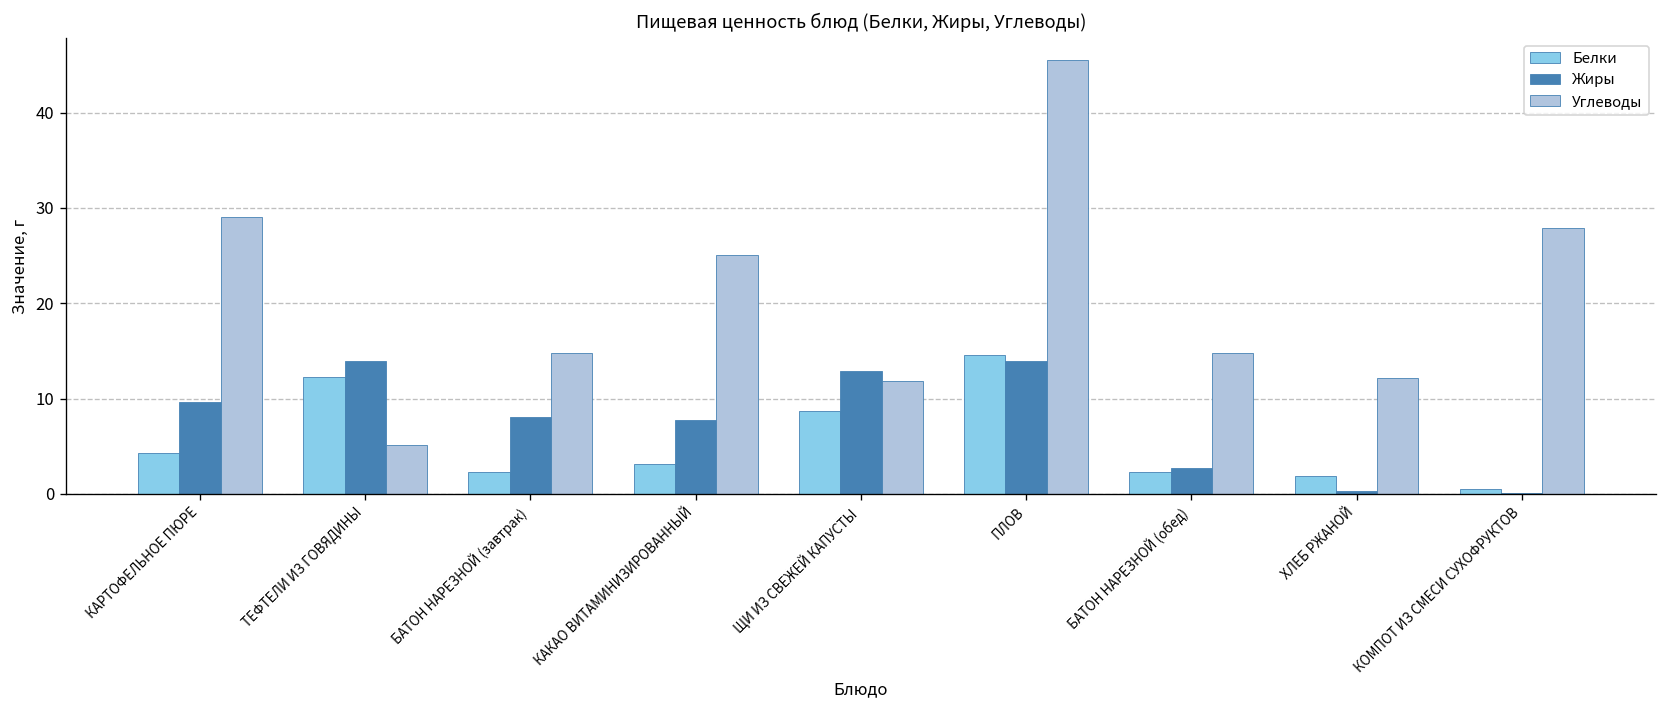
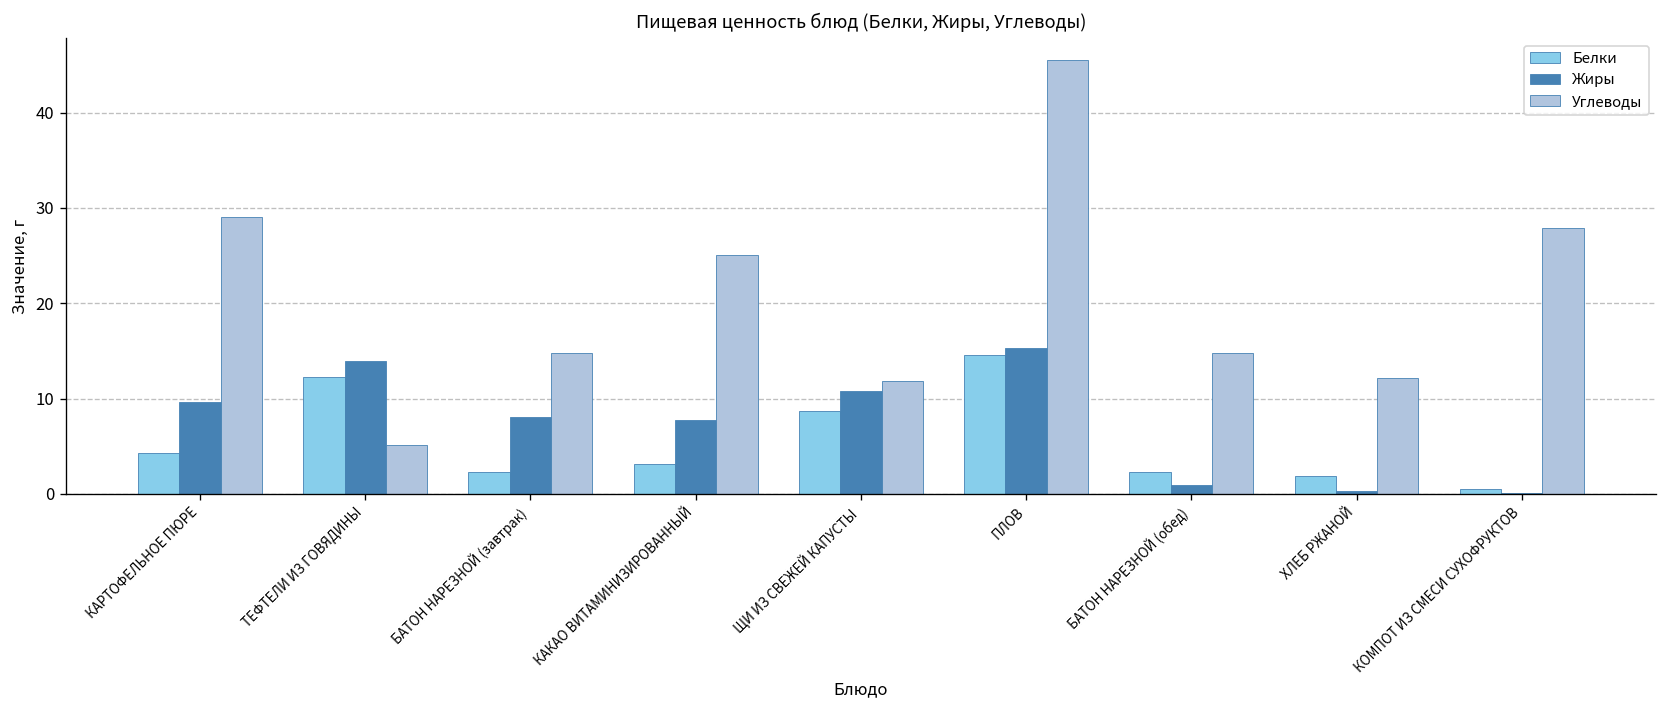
Жиры, ЩИ ИЗ СВЕЖЕЙ КАПУСТЫ: 13 -> 11
Жиры, ПЛОВ: 14 -> 15
Жиры, БАТОН НАРЕЗНОЙ (обед): 3 -> 1
